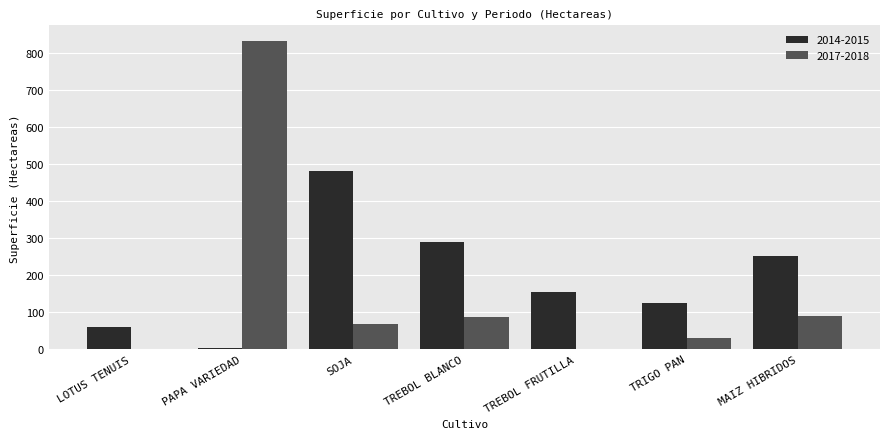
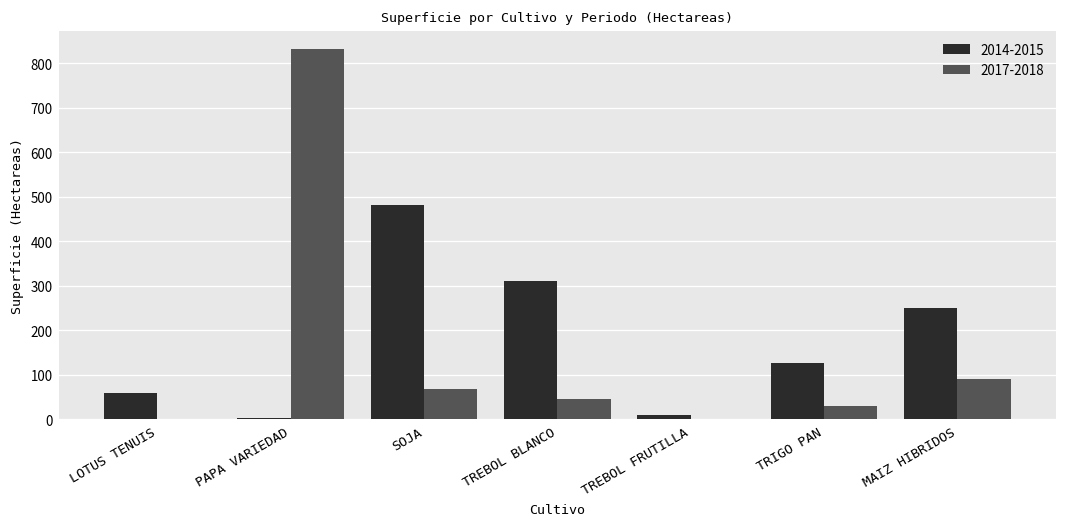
2014-2015, TREBOL BLANCO: 290 -> 310
2017-2018, TREBOL BLANCO: 90 -> 50
2014-2015, TREBOL FRUTILLA: 160 -> 10
